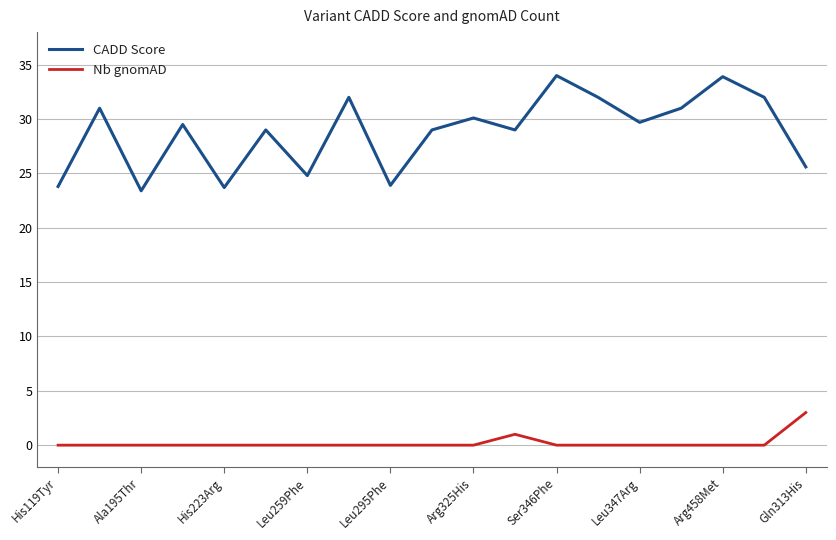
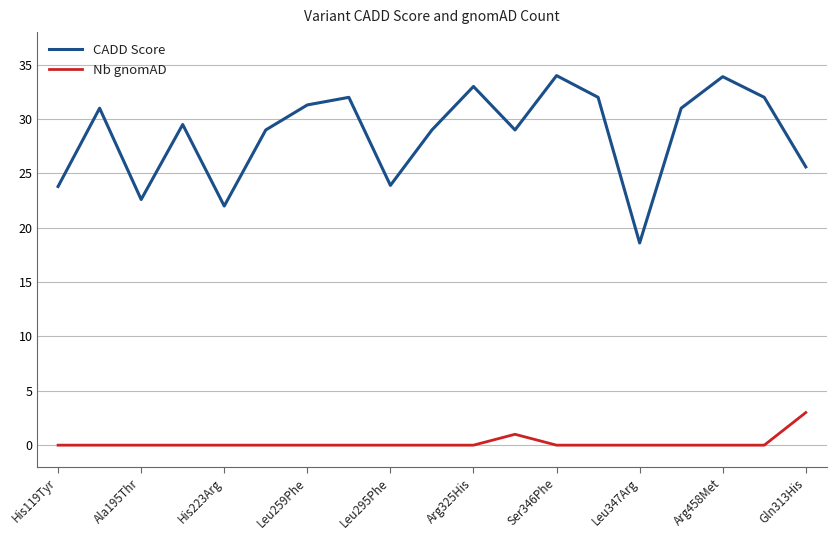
CADD Score, Ala195Thr: 23.4 -> 22.6
CADD Score, His223Arg: 23.7 -> 22.0
CADD Score, Leu259Phe: 24.8 -> 31.3
CADD Score, Arg325His: 30.1 -> 33.0
CADD Score, Leu347Arg: 29.7 -> 18.6
